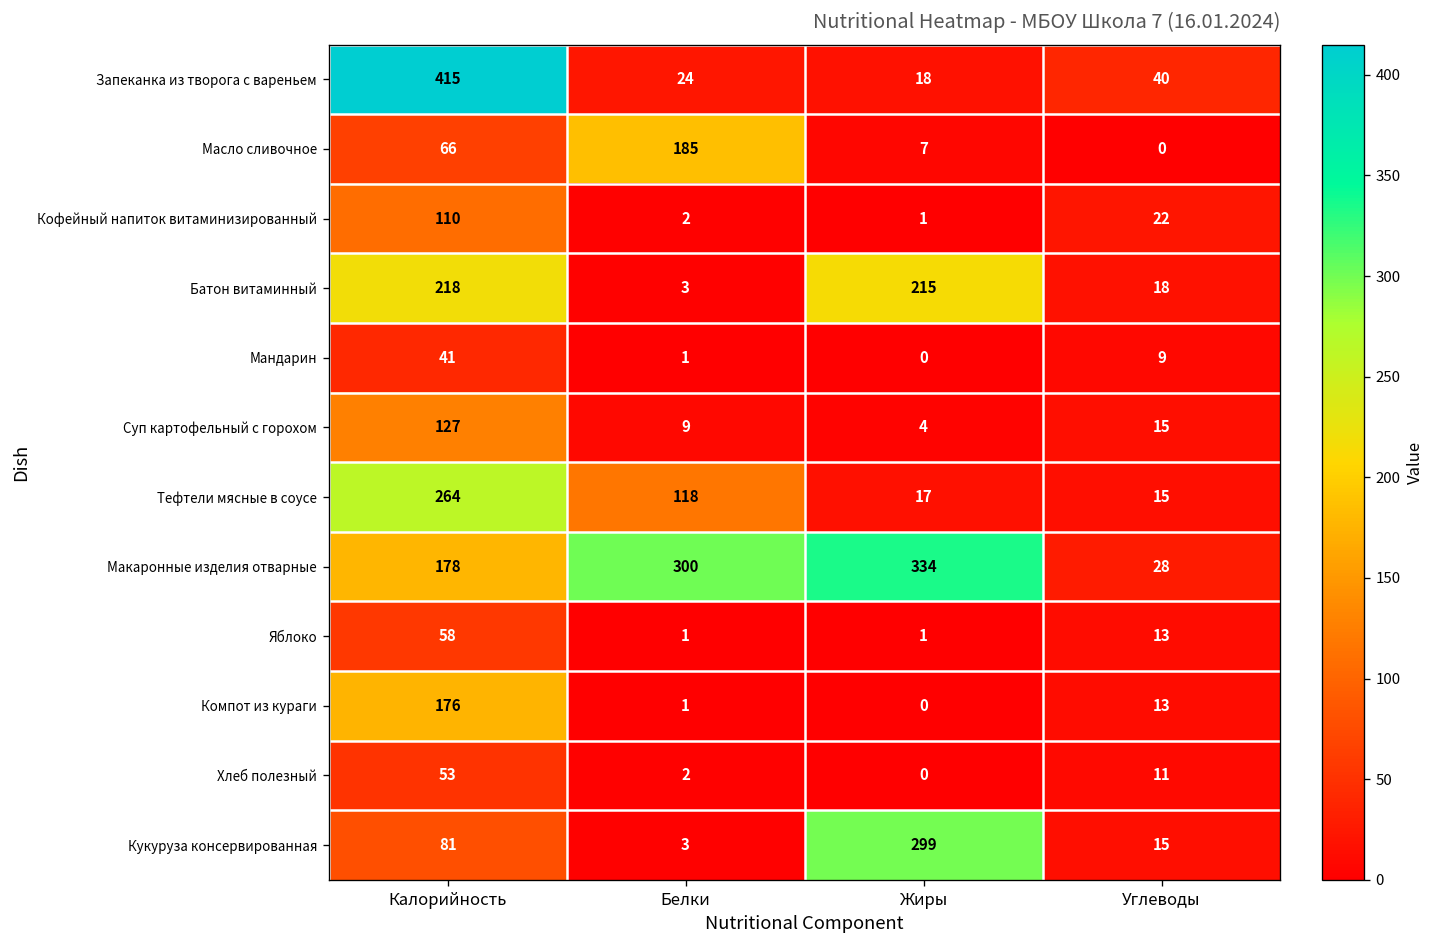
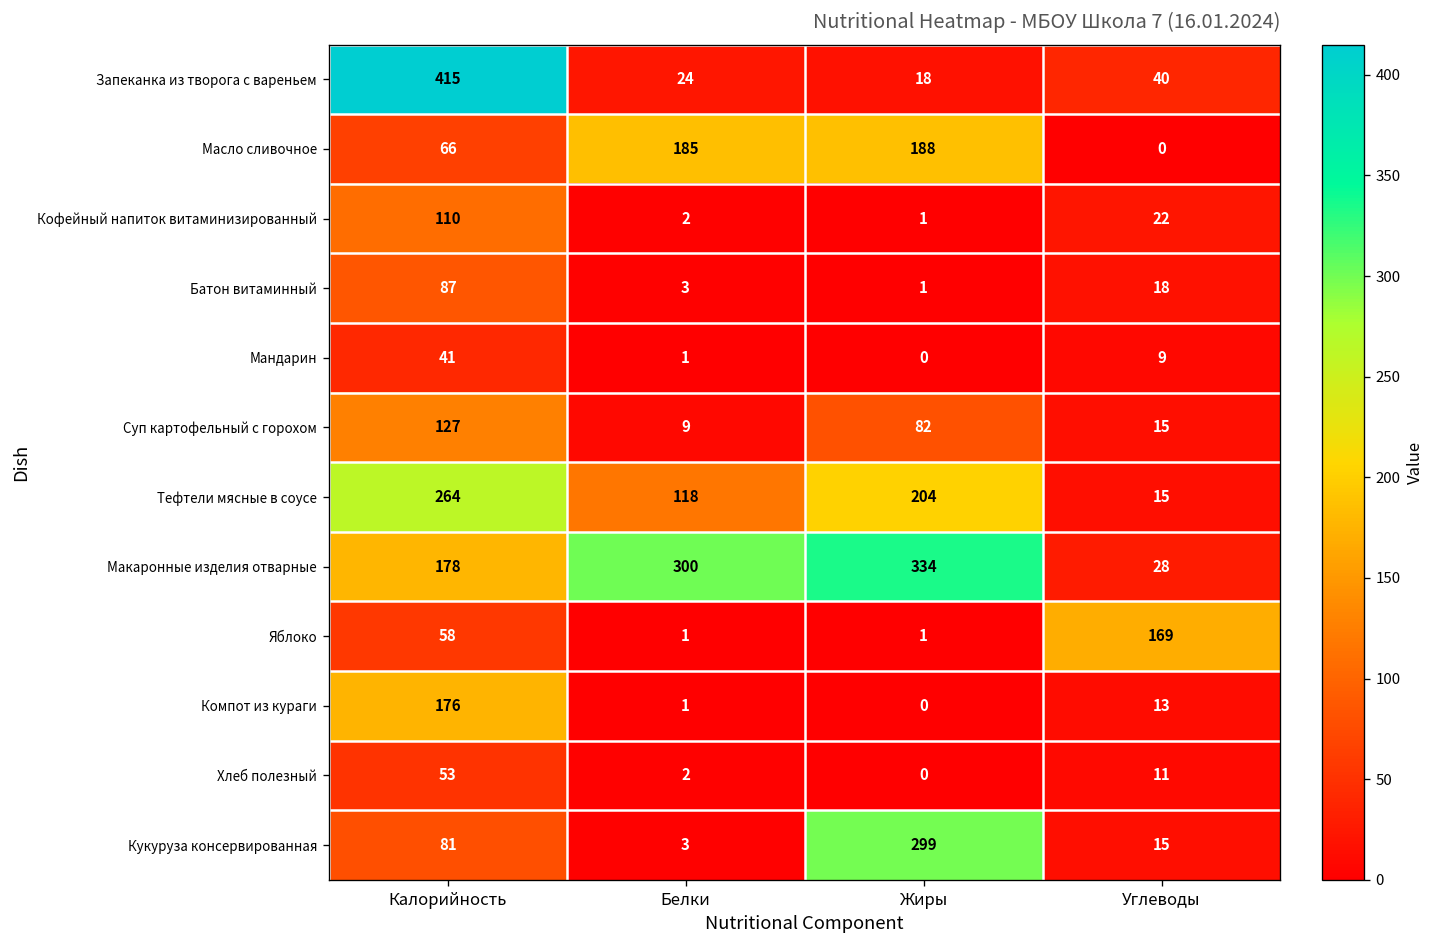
Масло сливочное, Жиры: 7 -> 188
Батон витаминный, Калорийность: 218 -> 87
Батон витаминный, Жиры: 215 -> 1
Суп картофельный с горохом, Жиры: 4 -> 82
Тефтели мясные в соусе, Жиры: 17 -> 204
Яблоко, Углеводы: 13 -> 169
